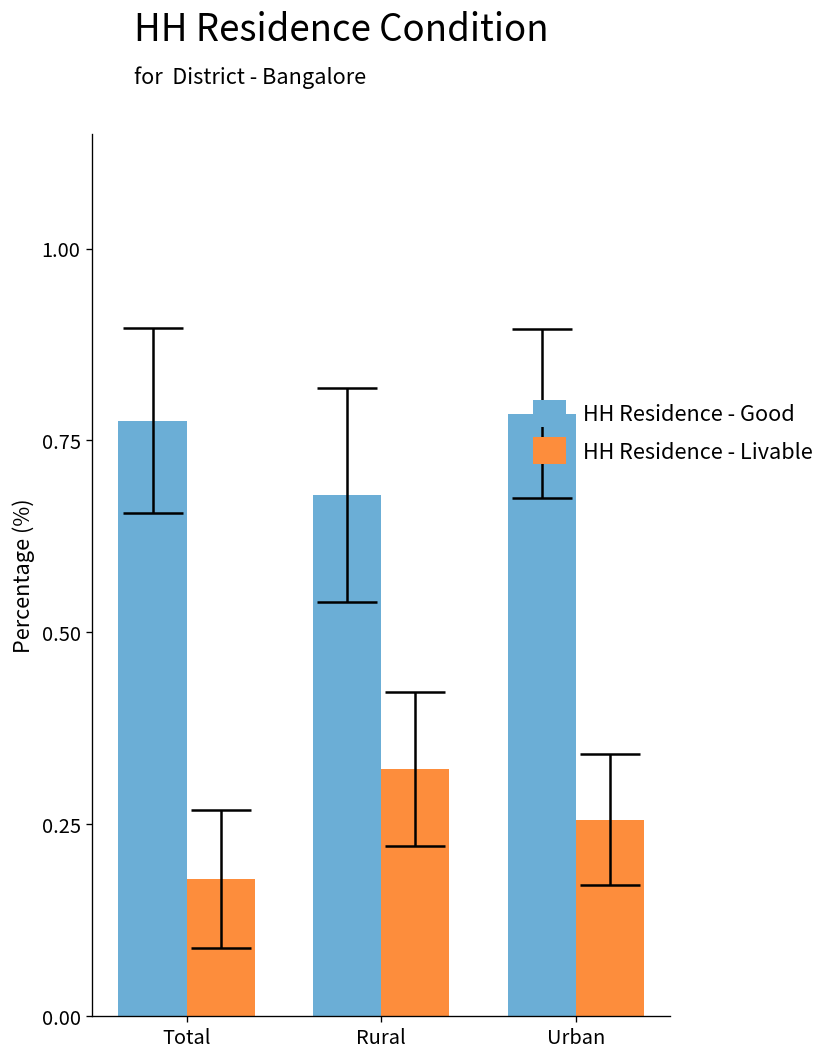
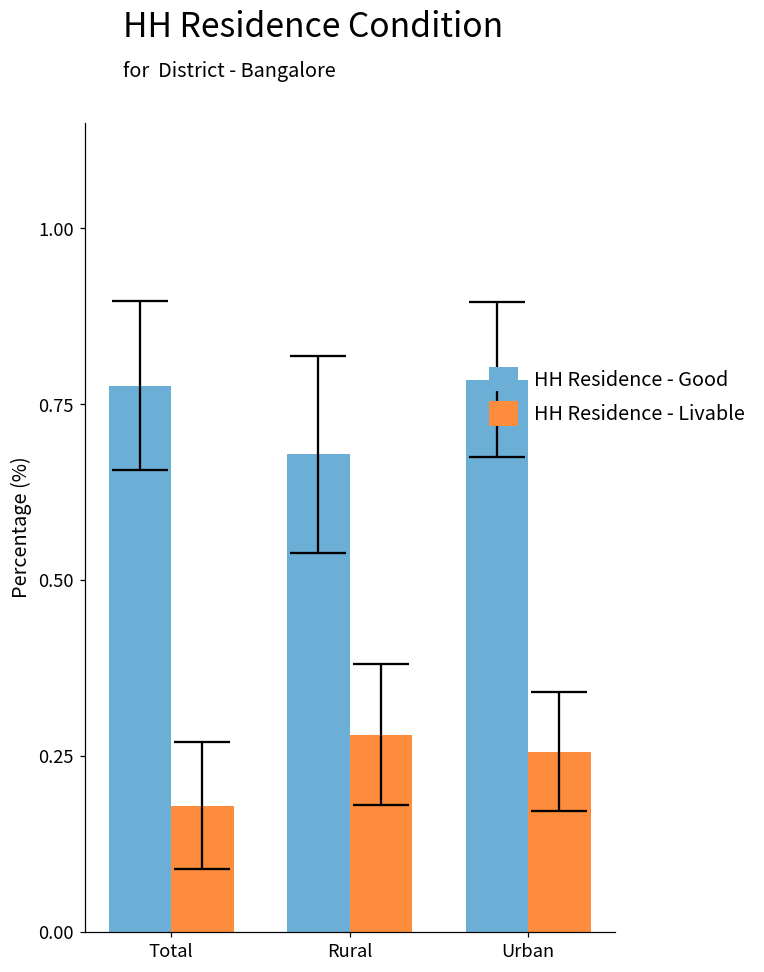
HH Residence - Livable, Rural: 0.32 -> 0.28
